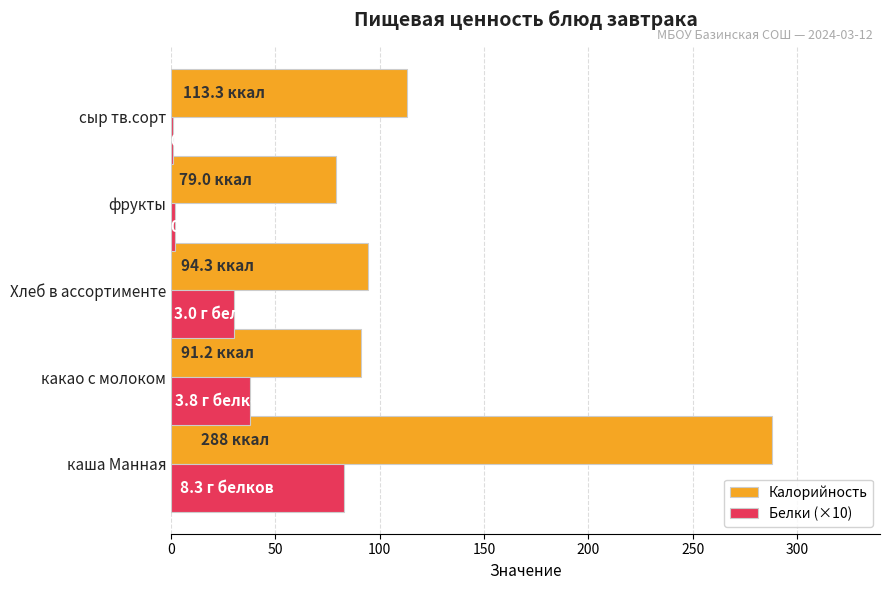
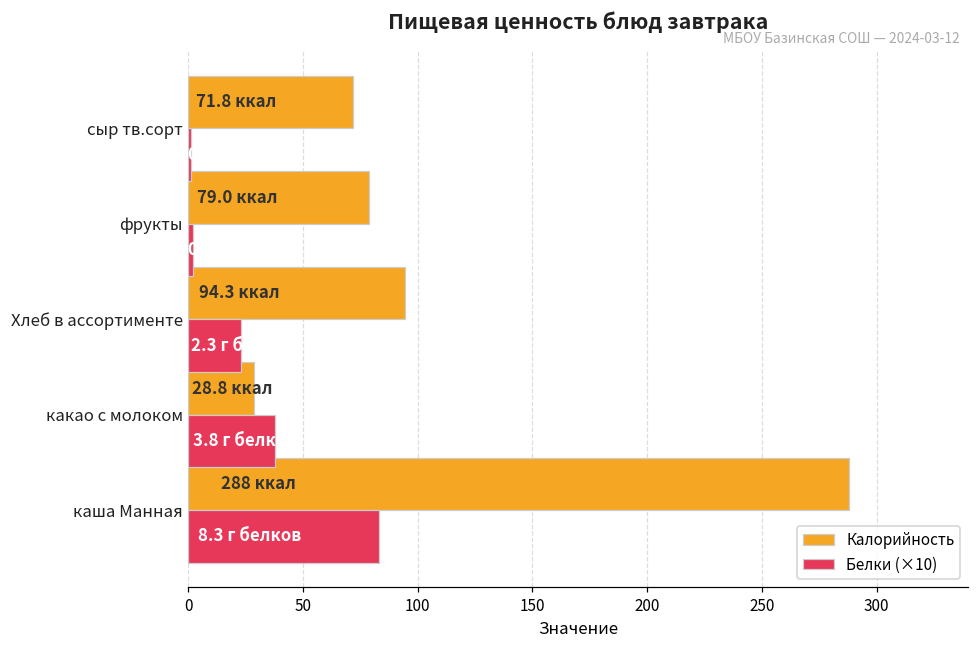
Калорийность, сыр тв.сорт: 113.3 -> 71.8
Белки (×10), Хлеб в ассортименте: 30 -> 23
Калорийность, какао с молоком: 91.2 -> 28.8
